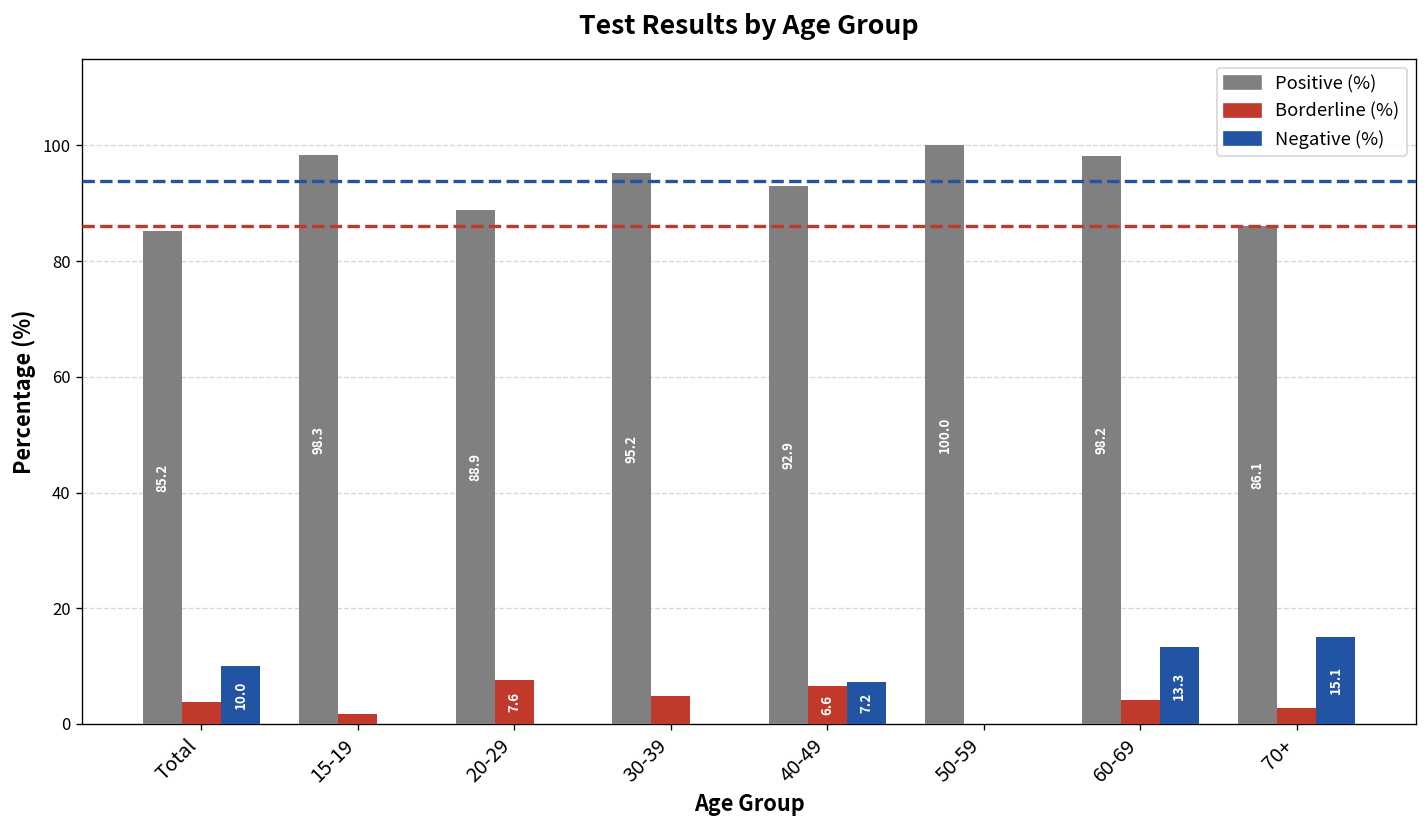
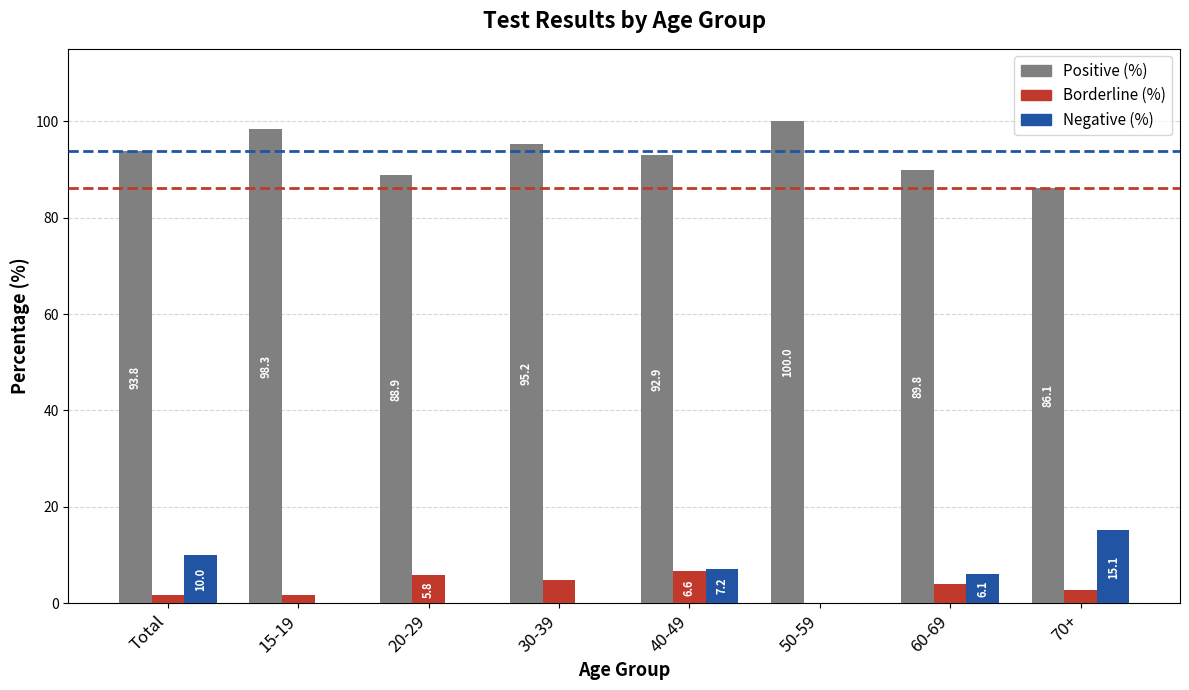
Positive (%), Total: 85.2 -> 93.8
Borderline (%), Total: 4 -> 2
Borderline (%), 20-29: 7.6 -> 5.8
Positive (%), 60-69: 98.2 -> 89.8
Negative (%), 60-69: 13.3 -> 6.1
